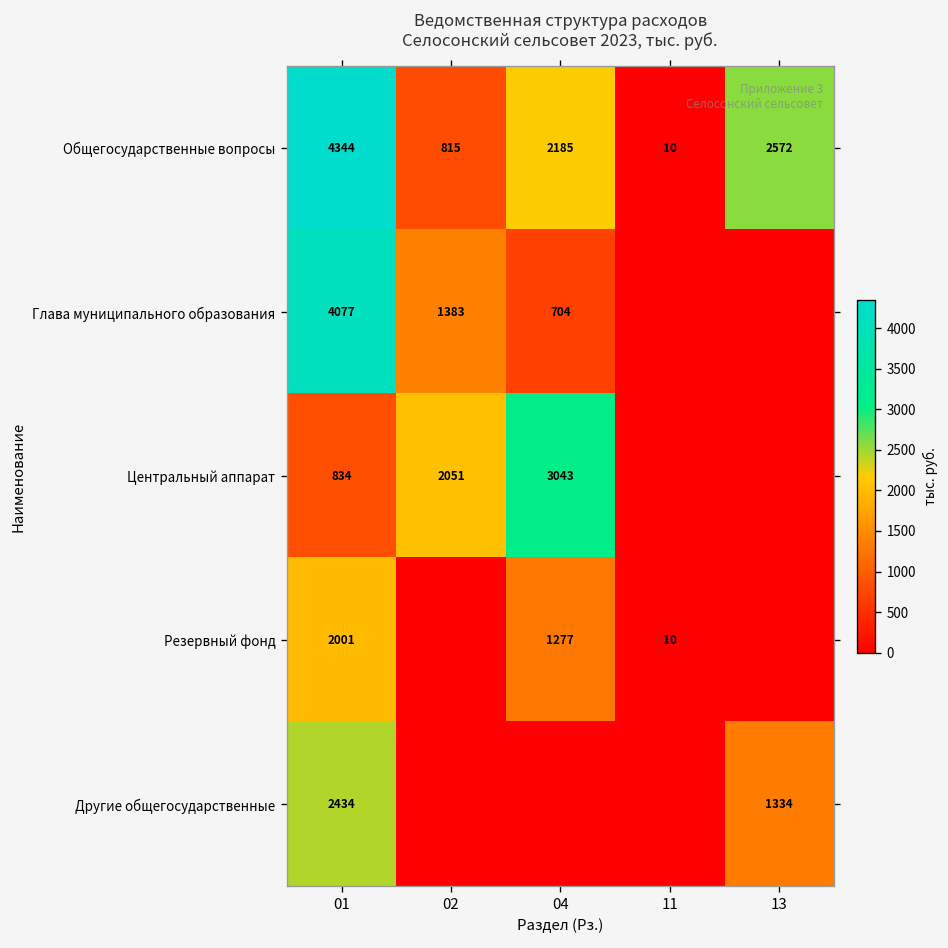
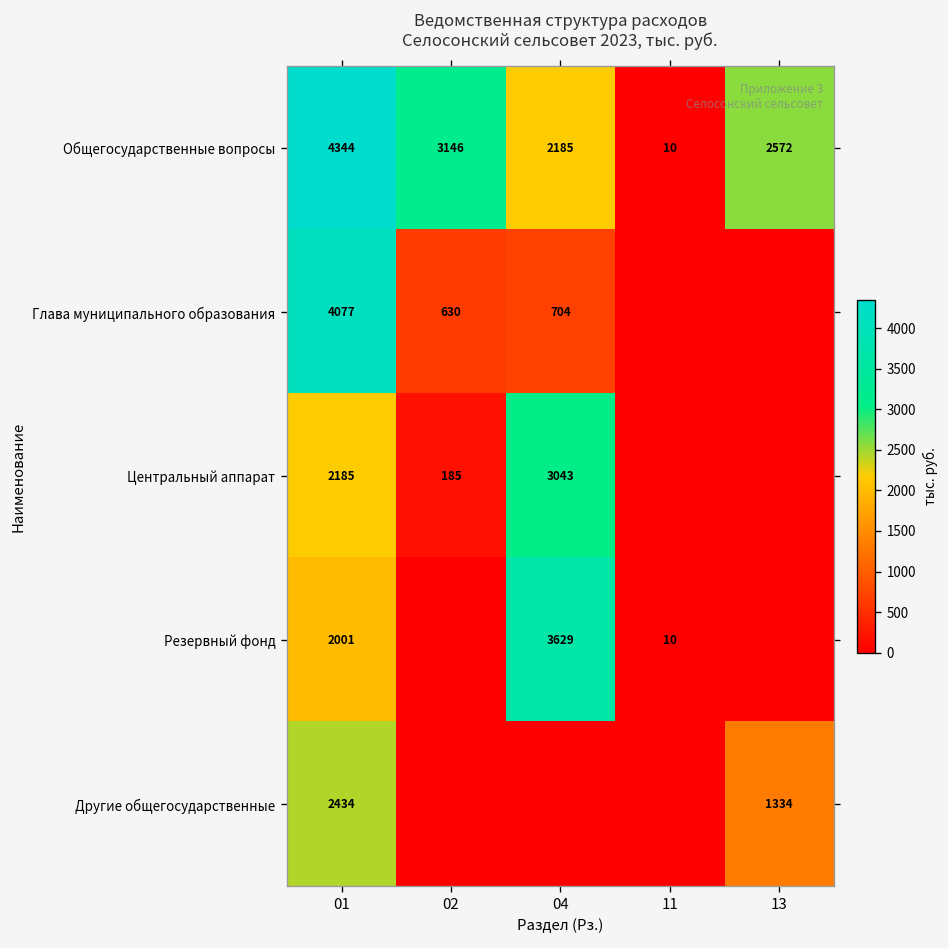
Общегосударственные вопросы, 02: 815 -> 3146
Глава муниципального образования, 02: 1383 -> 630
Центральный аппарат, 01: 834 -> 2185
Центральный аппарат, 02: 2051 -> 185
Резервный фонд, 04: 1277 -> 3629
